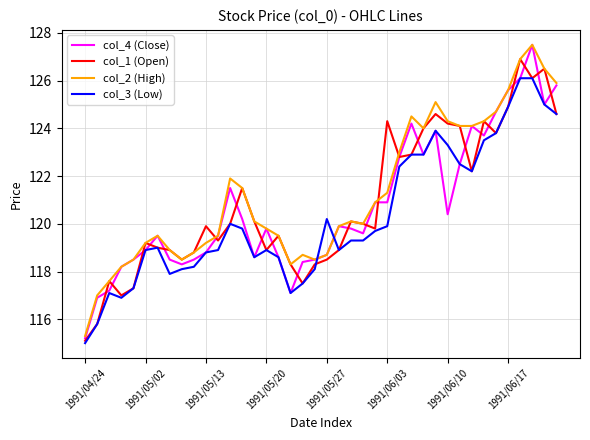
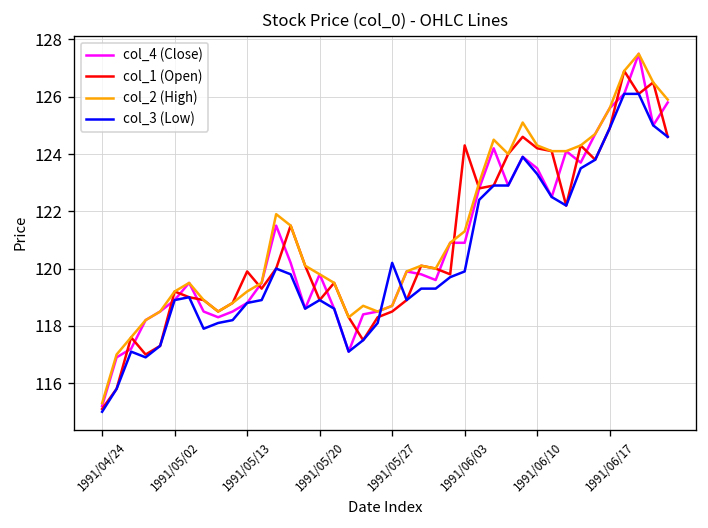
col_4 (Close), 1991/06/10: 120.4 -> 123.5
